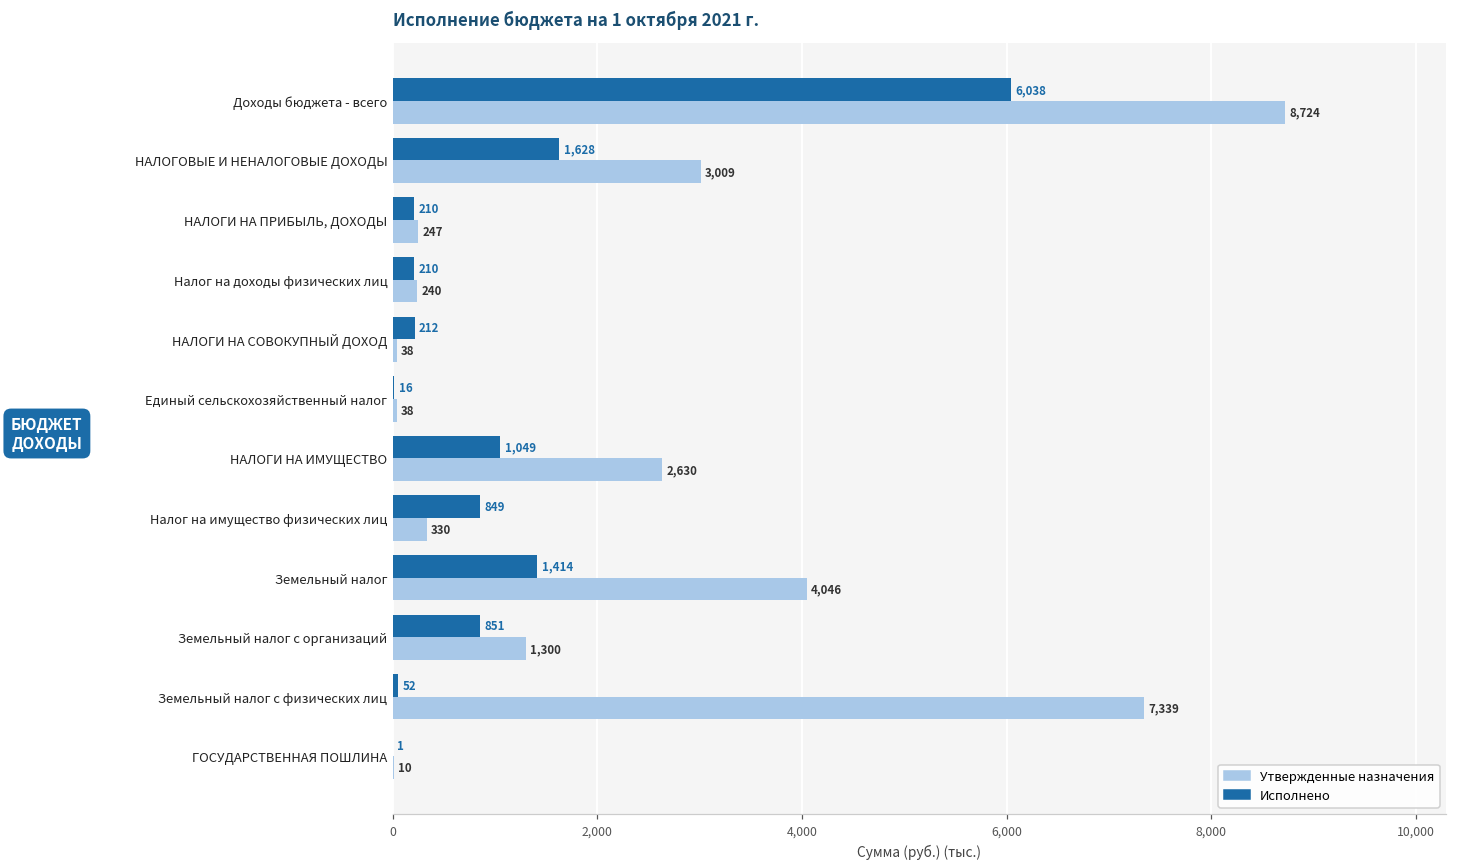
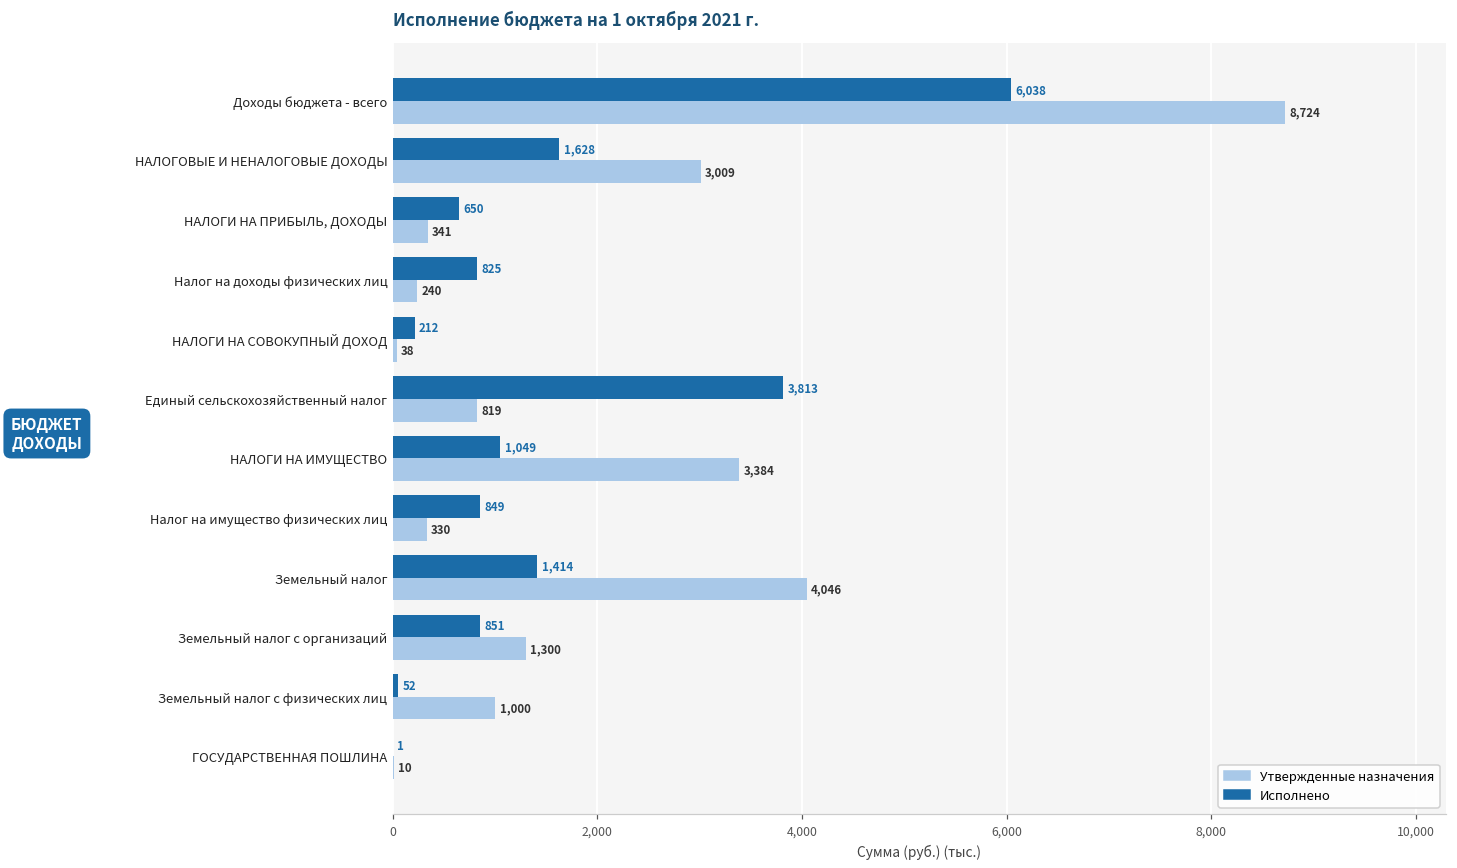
Исполнено, НАЛОГИ НА ПРИБЫЛЬ, ДОХОДЫ: 210 -> 650
Утвержденные назначения, НАЛОГИ НА ПРИБЫЛЬ, ДОХОДЫ: 247 -> 341
Исполнено, Налог на доходы физических лиц: 210 -> 825
Исполнено, Единый сельскохозяйственный налог: 16 -> 3,813
Утвержденные назначения, Единый сельскохозяйственный налог: 38 -> 819
Утвержденные назначения, НАЛОГИ НА ИМУЩЕСТВО: 2,630 -> 3,384
Утвержденные назначения, Земельный налог с физических лиц: 7,339 -> 1,000
